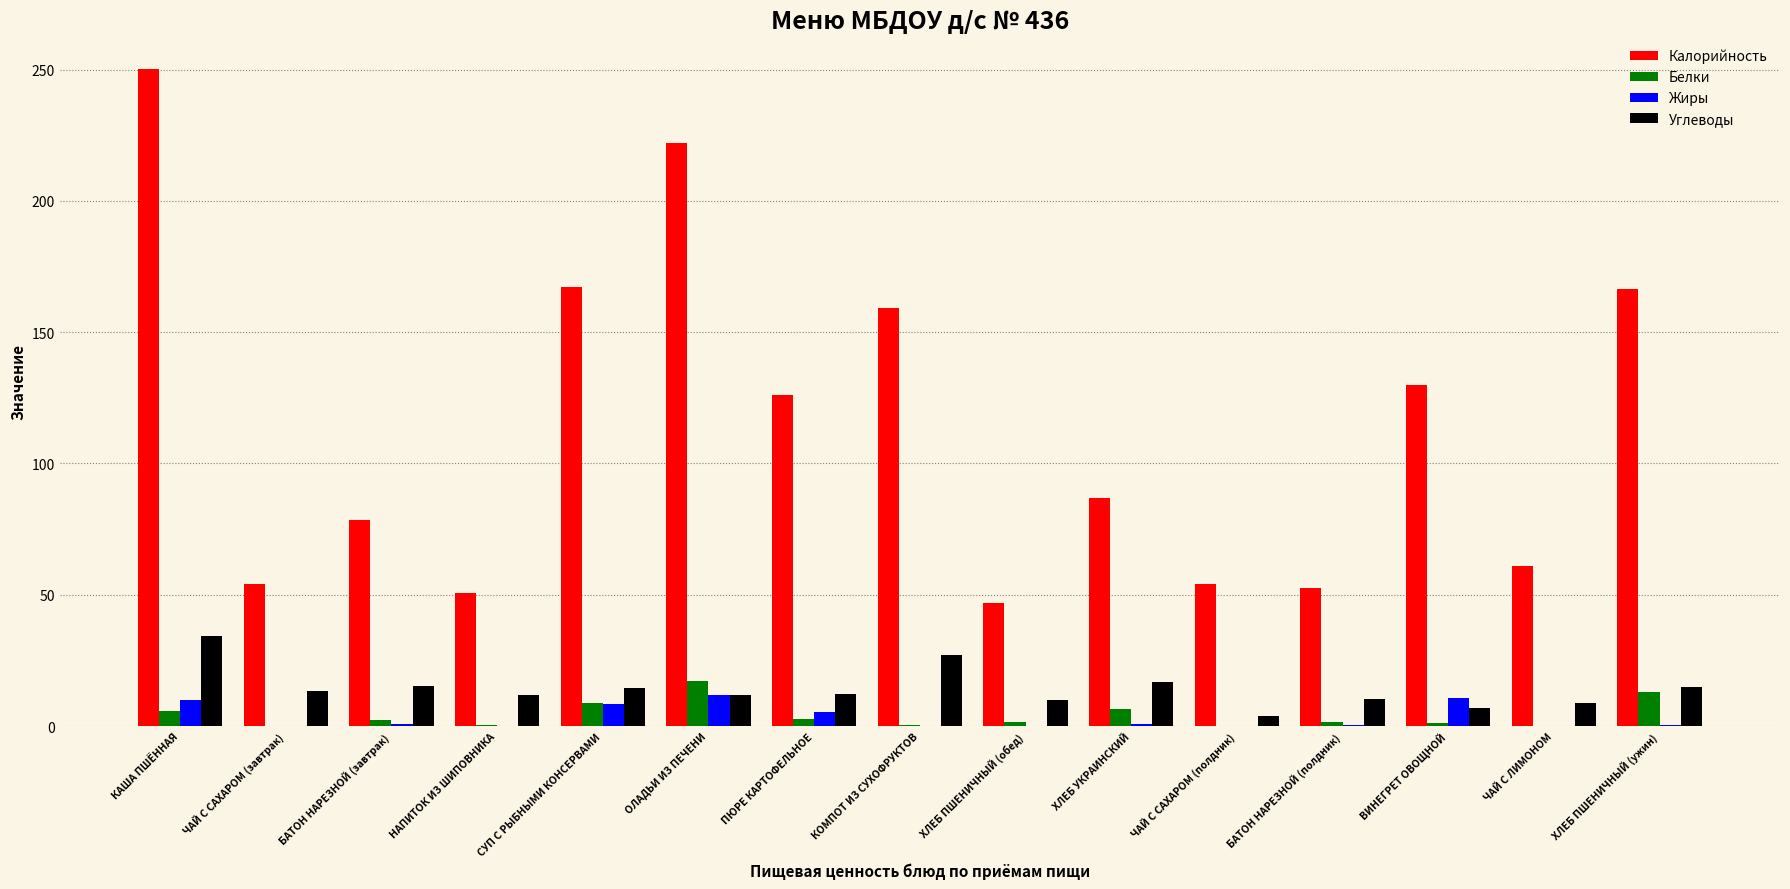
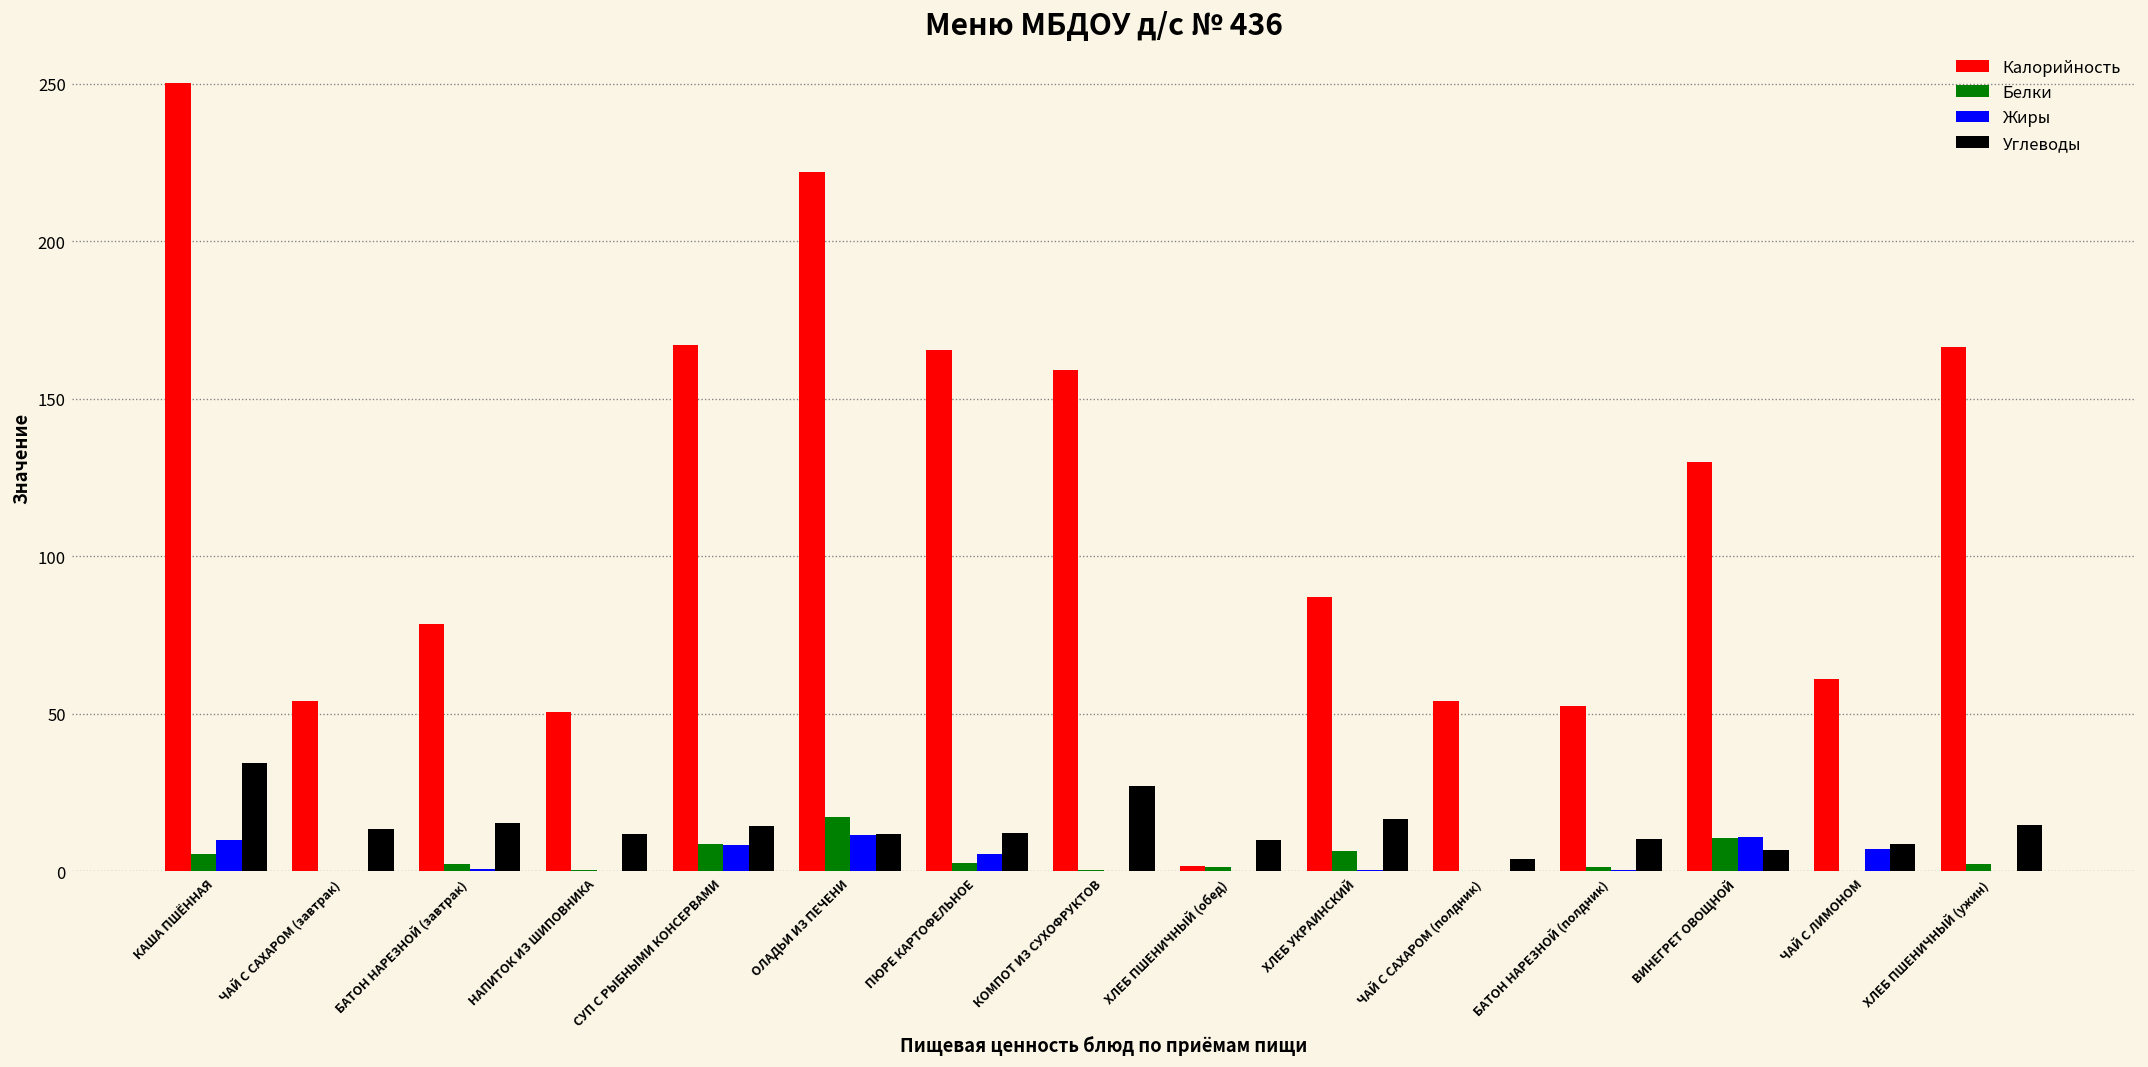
Калорийность, ПЮРЕ КАРТОФЕЛЬНОЕ: 126 -> 166
Калорийность, ХЛЕБ ПШЕНИЧНЫЙ (обед): 47 -> 2
Белки, ВИНЕГРЕТ ОВОЩНОЙ: 1 -> 11
Жиры, ЧАЙ С ЛИМОНОМ: 0 -> 7
Белки, ХЛЕБ ПШЕНИЧНЫЙ (ужин): 13 -> 2
